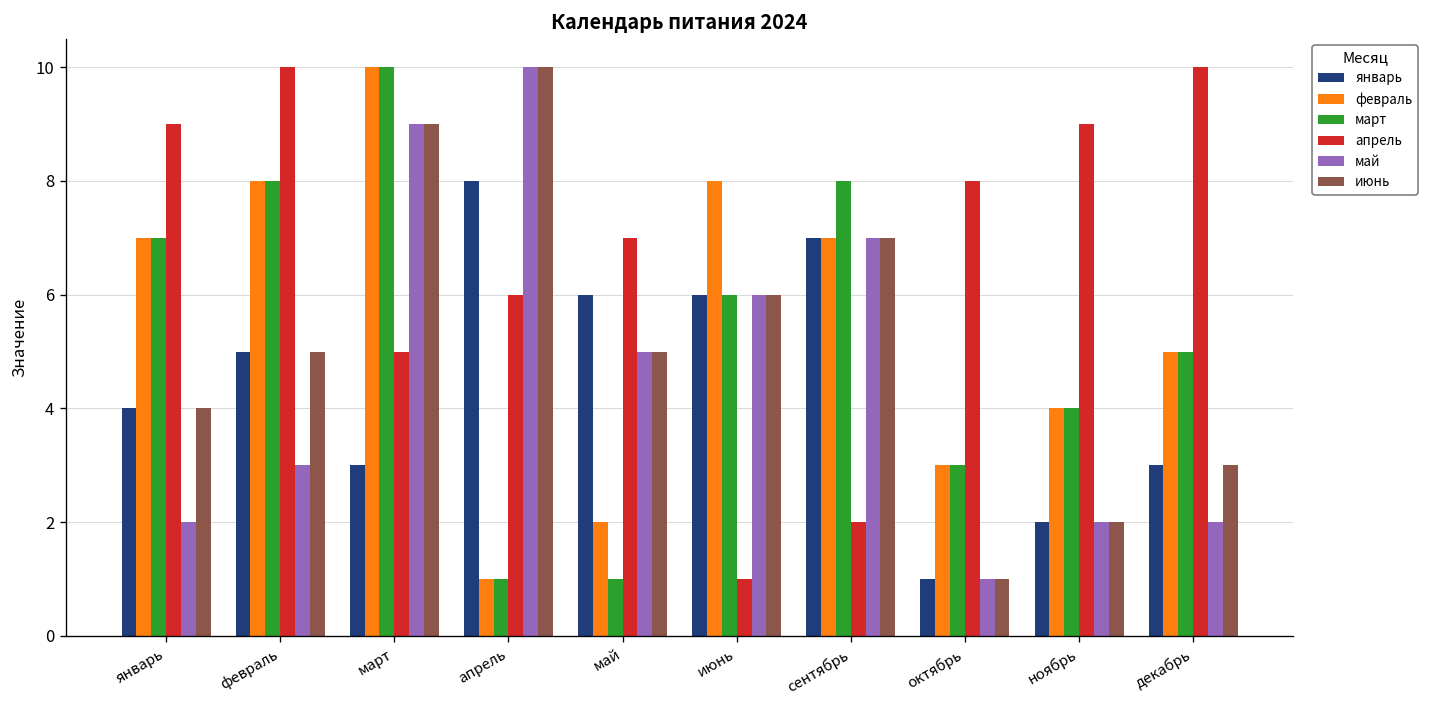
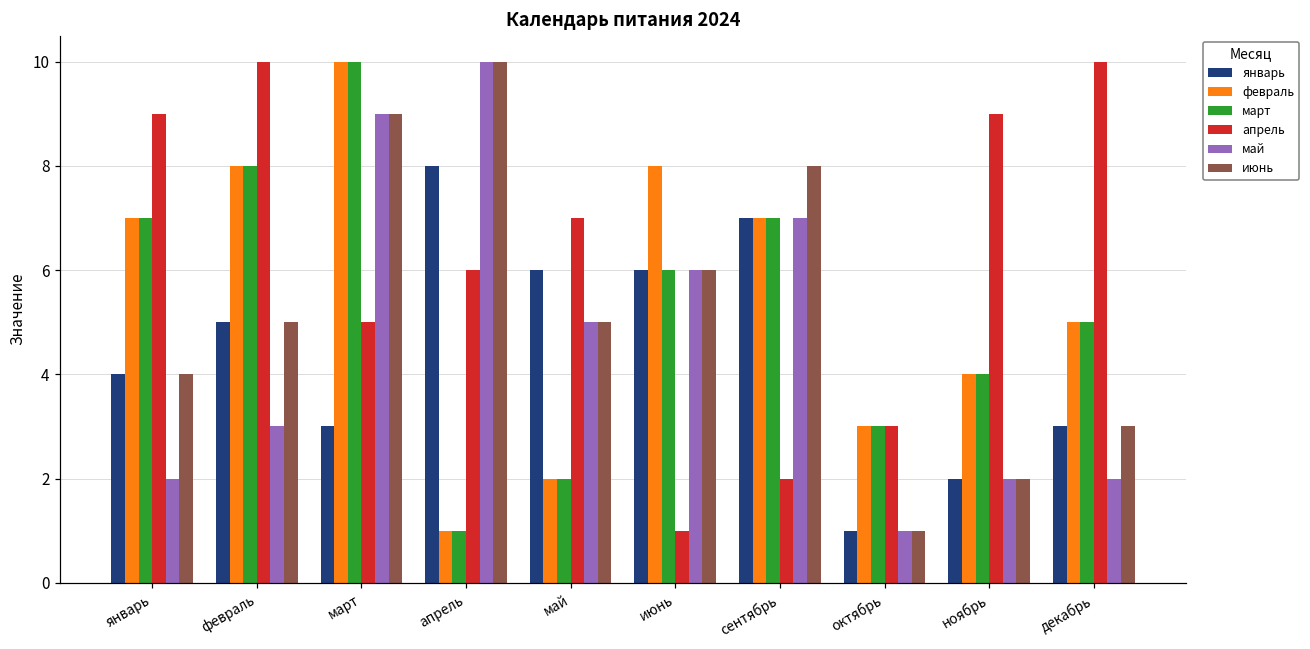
март, май: 1 -> 2
март, сентябрь: 8 -> 7
июнь, сентябрь: 7 -> 8
апрель, октябрь: 8 -> 3
